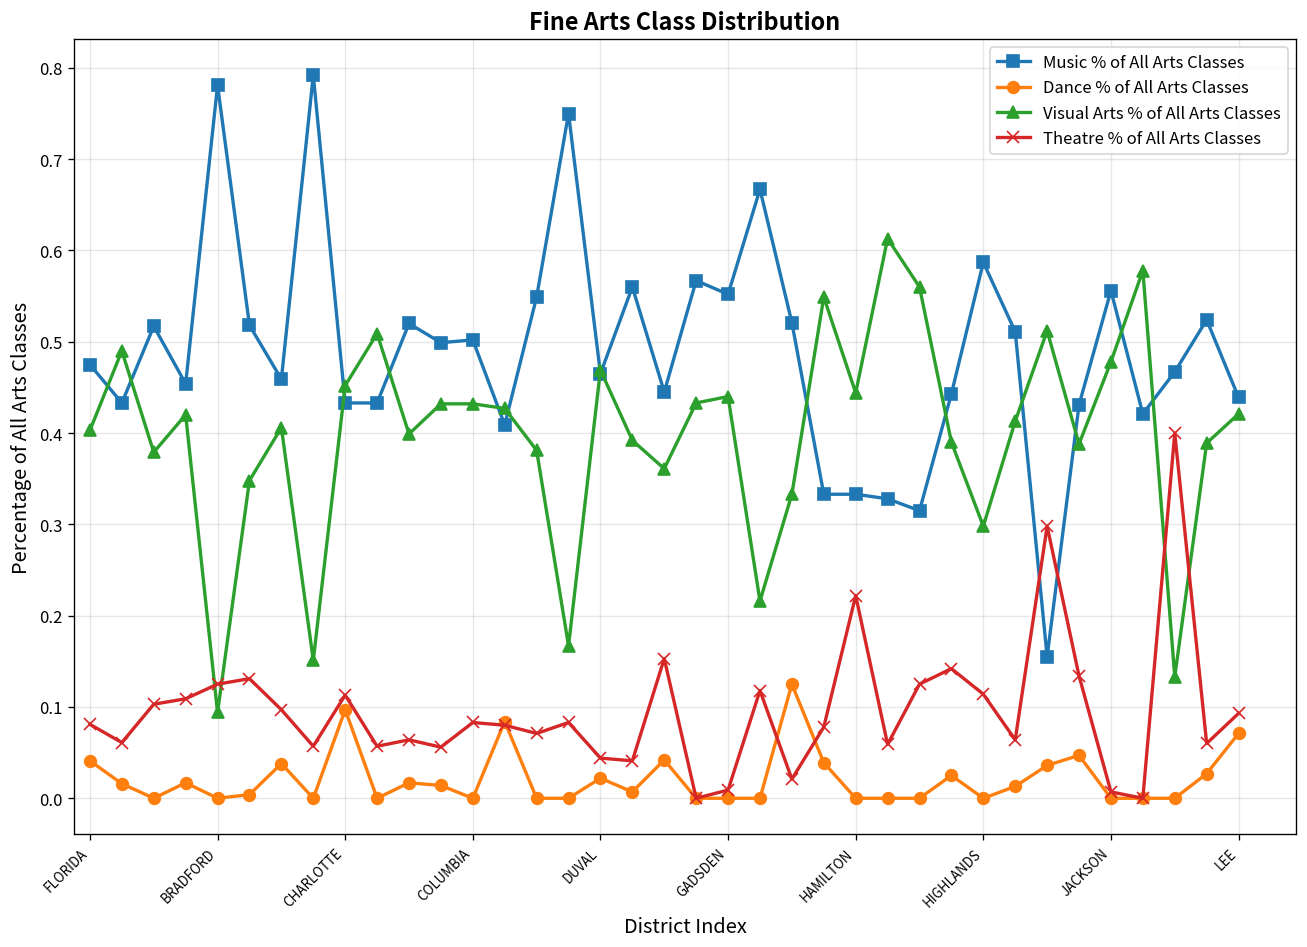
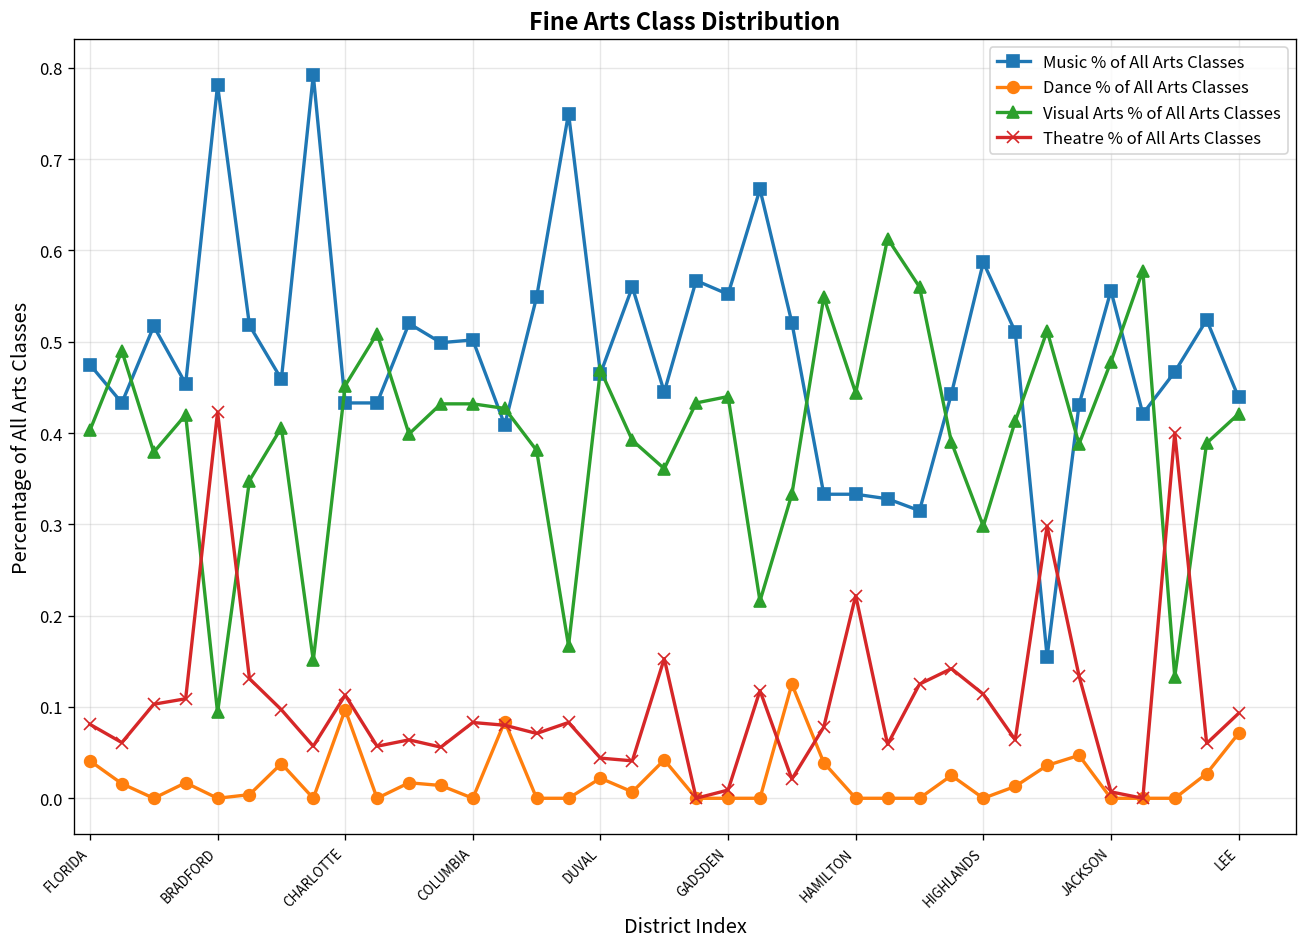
Theatre % of All Arts Classes, BRADFORD: 0.13 -> 0.42
